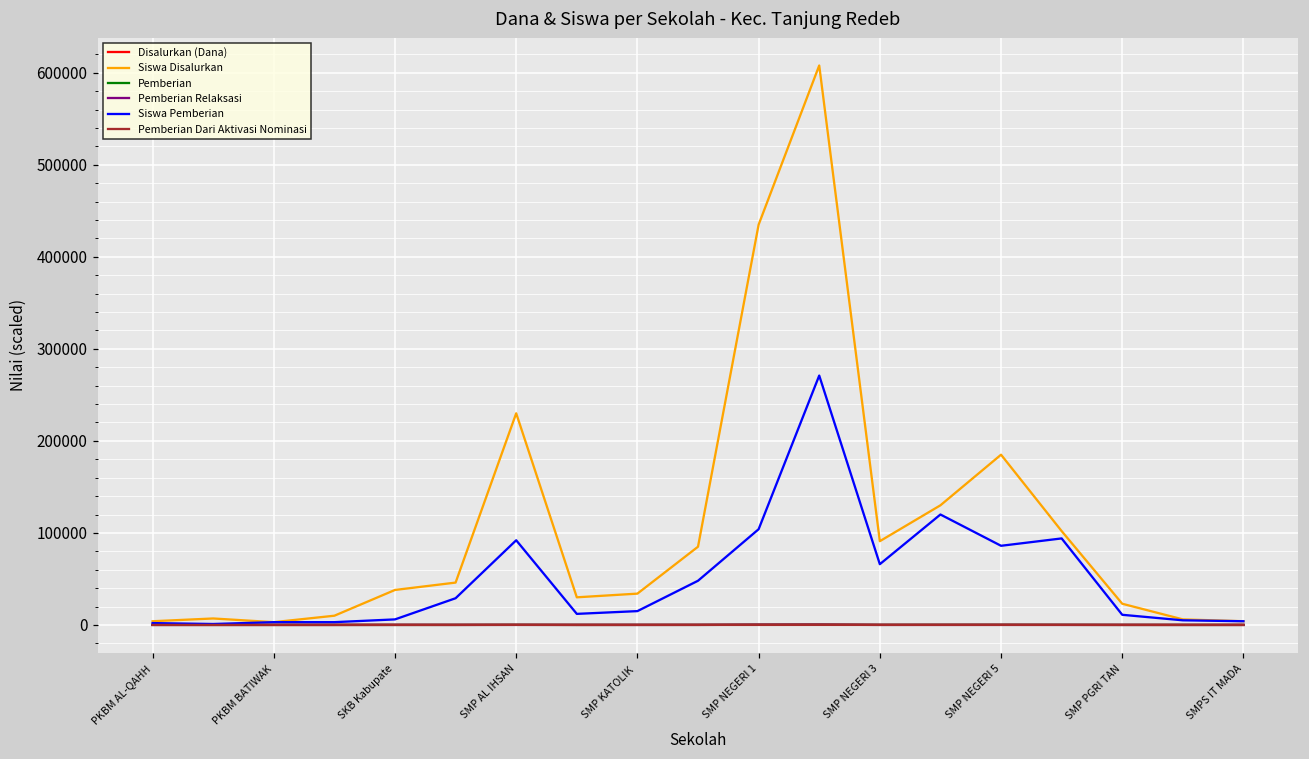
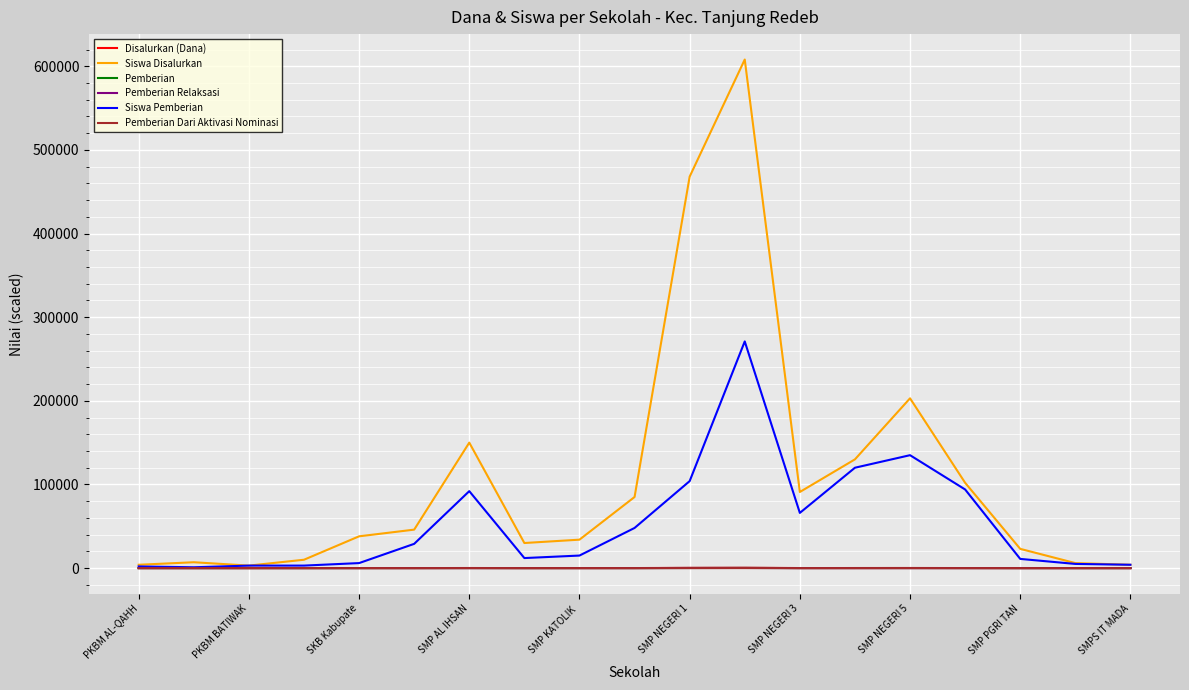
Siswa Disalurkan, SMP AL IHSAN: 230000 -> 150000
Siswa Disalurkan, SMP NEGERI 1: 440000 -> 470000
Siswa Disalurkan, SMP NEGERI 5: 190000 -> 200000
Siswa Pemberian, SMP NEGERI 5: 90000 -> 140000
